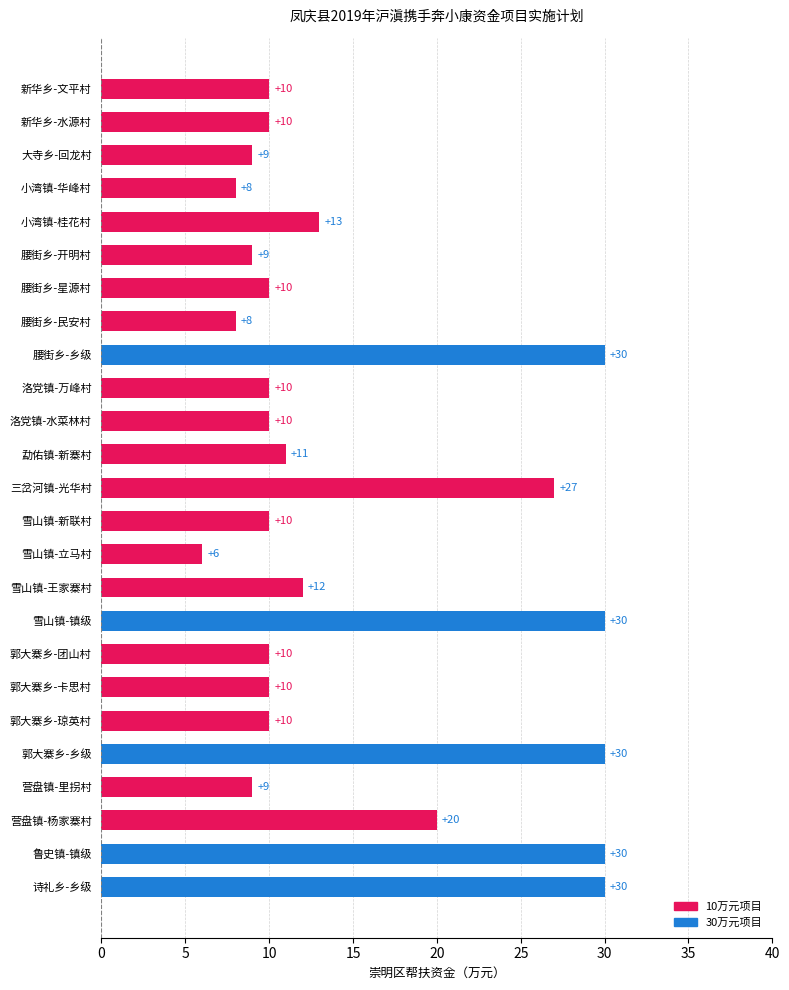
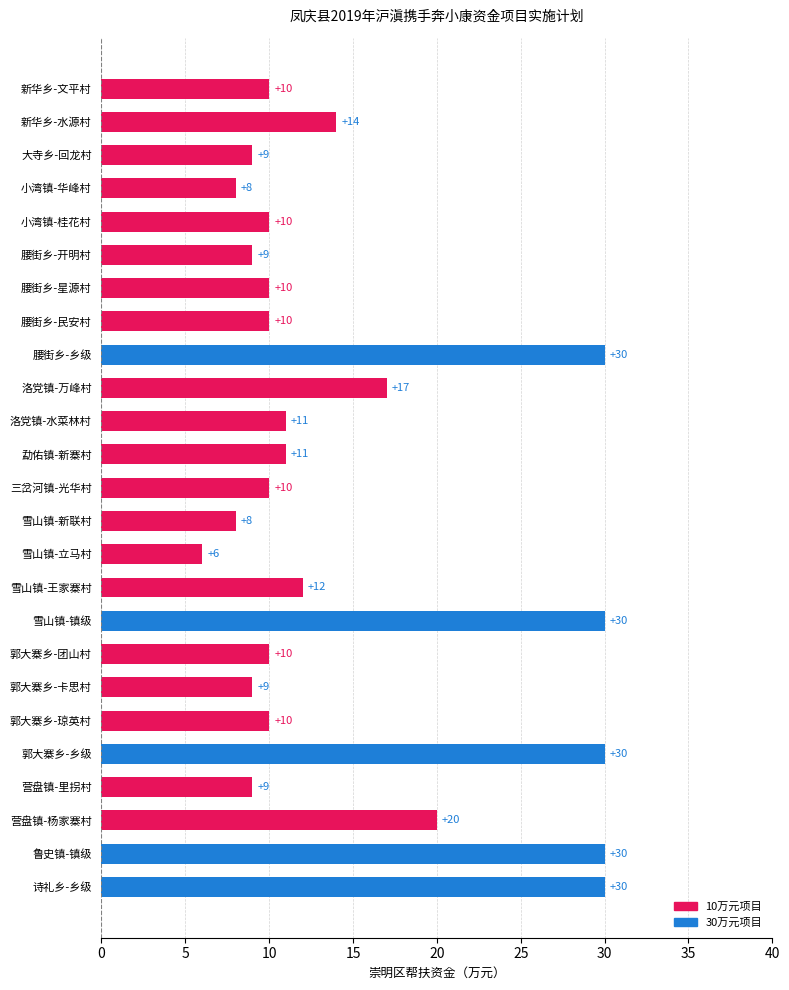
新华乡-水源村: +10 -> +14
小湾镇-桂花村: +13 -> +10
腰街乡-民安村: +8 -> +10
洛党镇-万峰村: +10 -> +17
洛党镇-水菜林村: +10 -> +11
三岔河镇-光华村: +27 -> +10
雪山镇-新联村: +10 -> +8
郭大寨乡-卡思村: +10 -> +9
